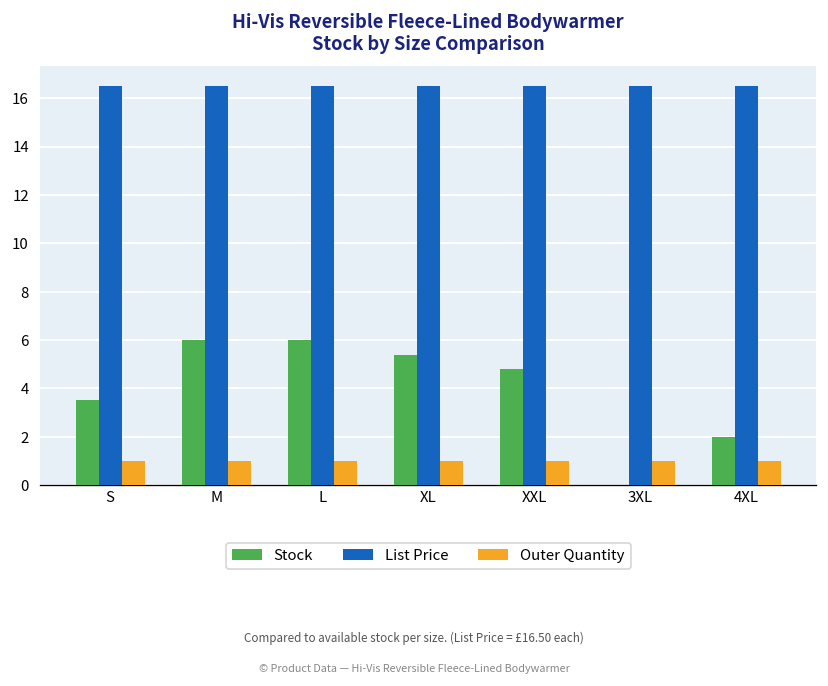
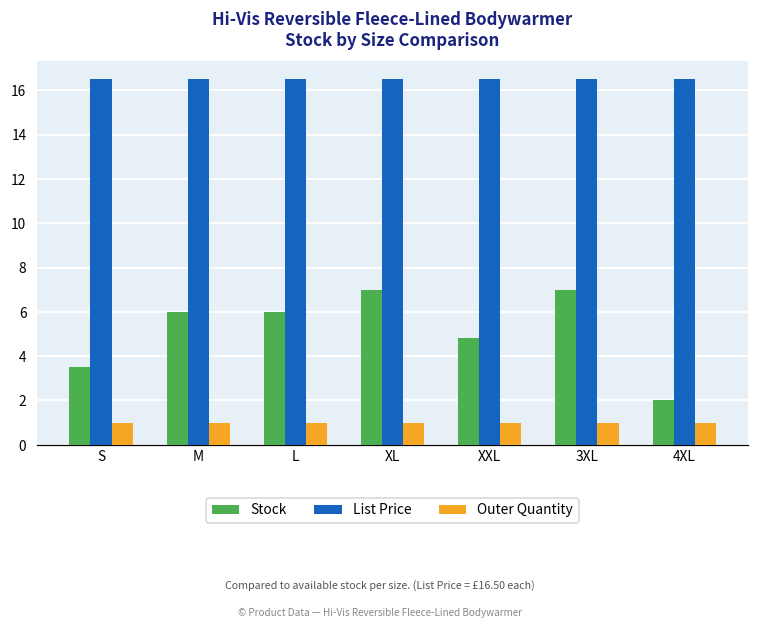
Stock, XL: 5.4 -> 7.0
Stock, 3XL: 0 -> 7
